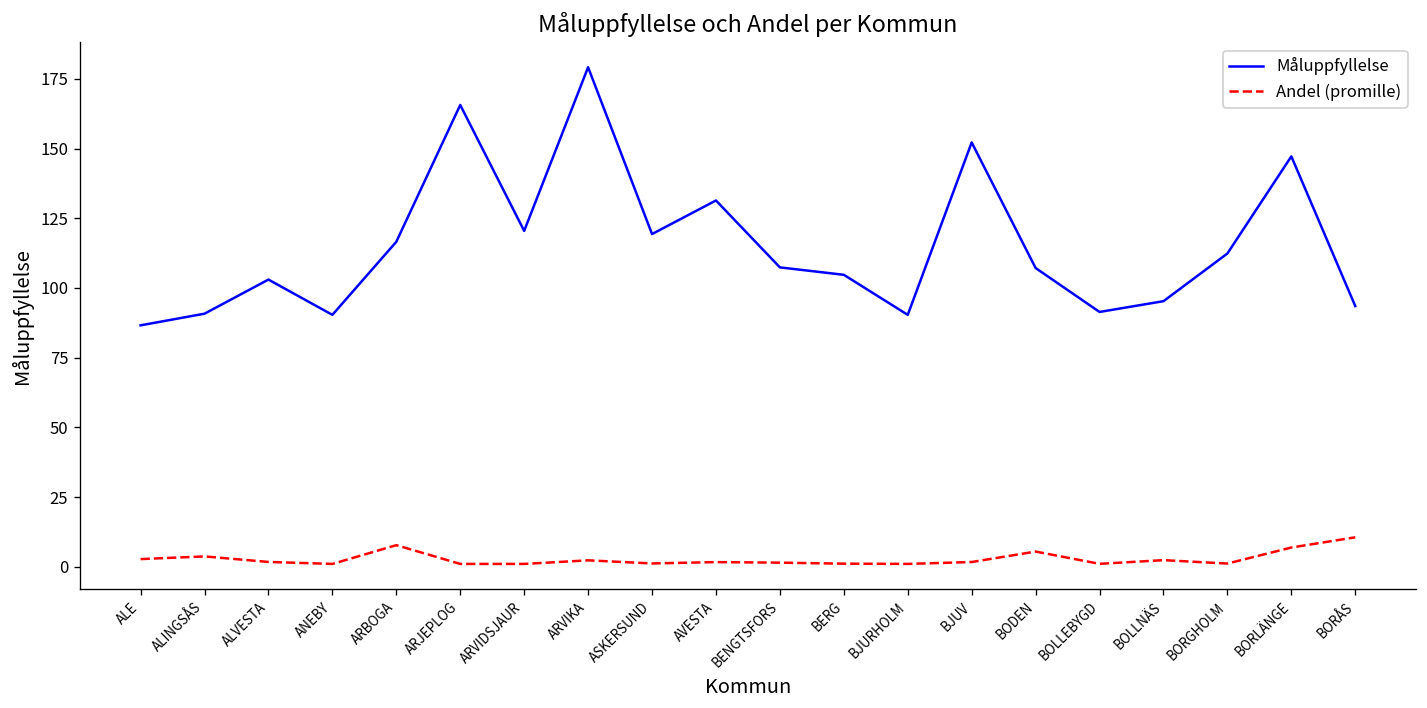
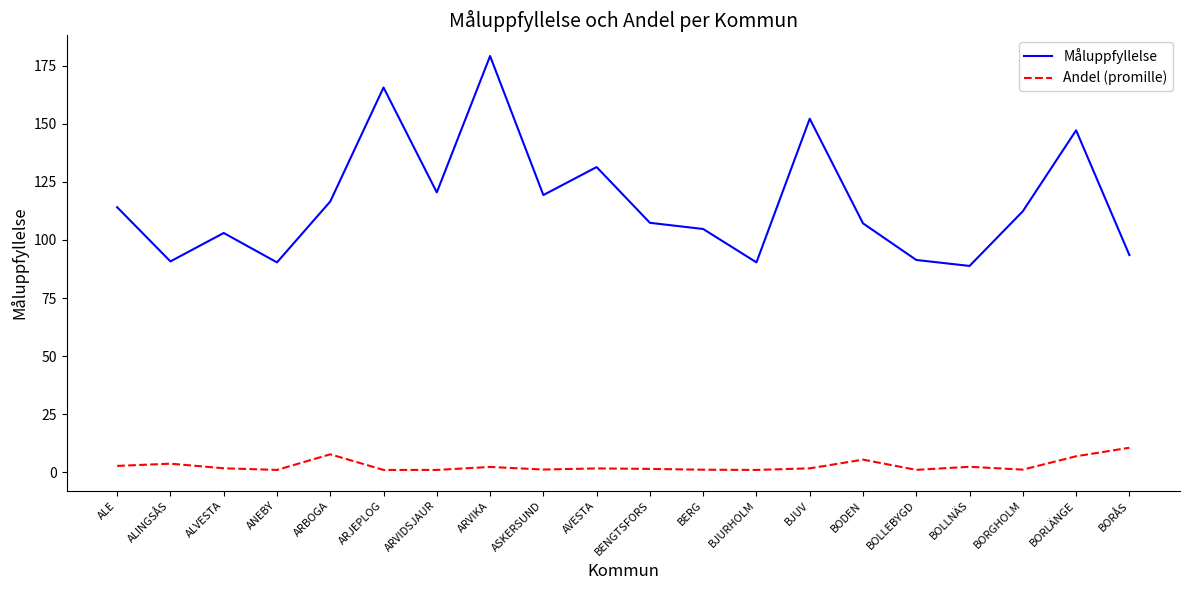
Måluppfyllelse, ALE: 87 -> 114
Måluppfyllelse, BOLLNÄS: 95 -> 89
